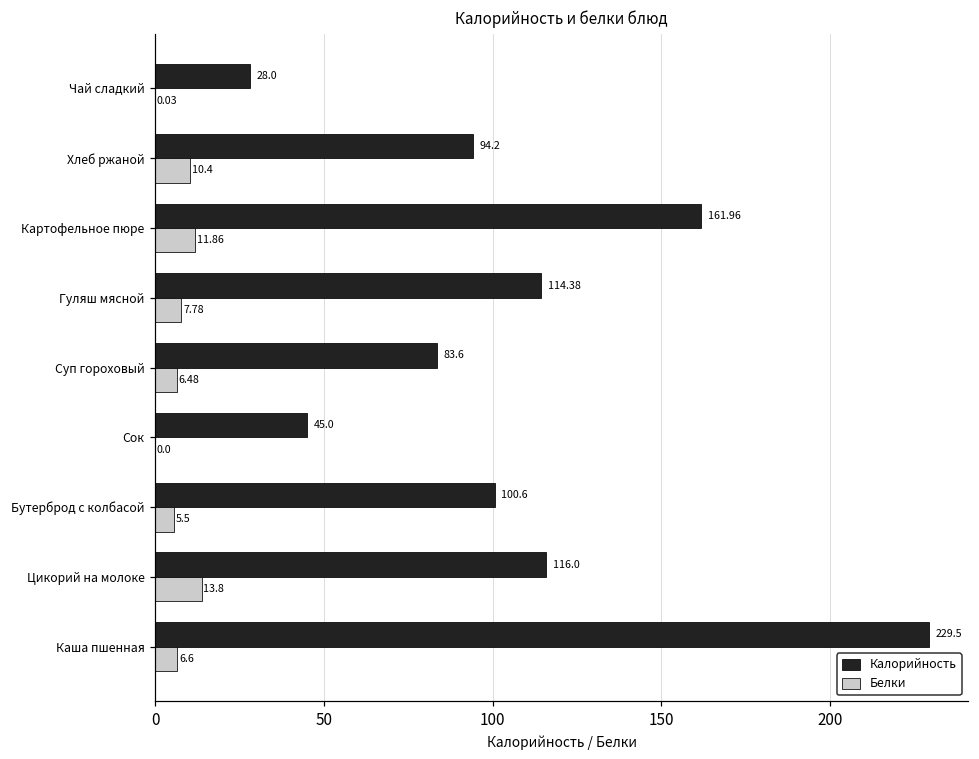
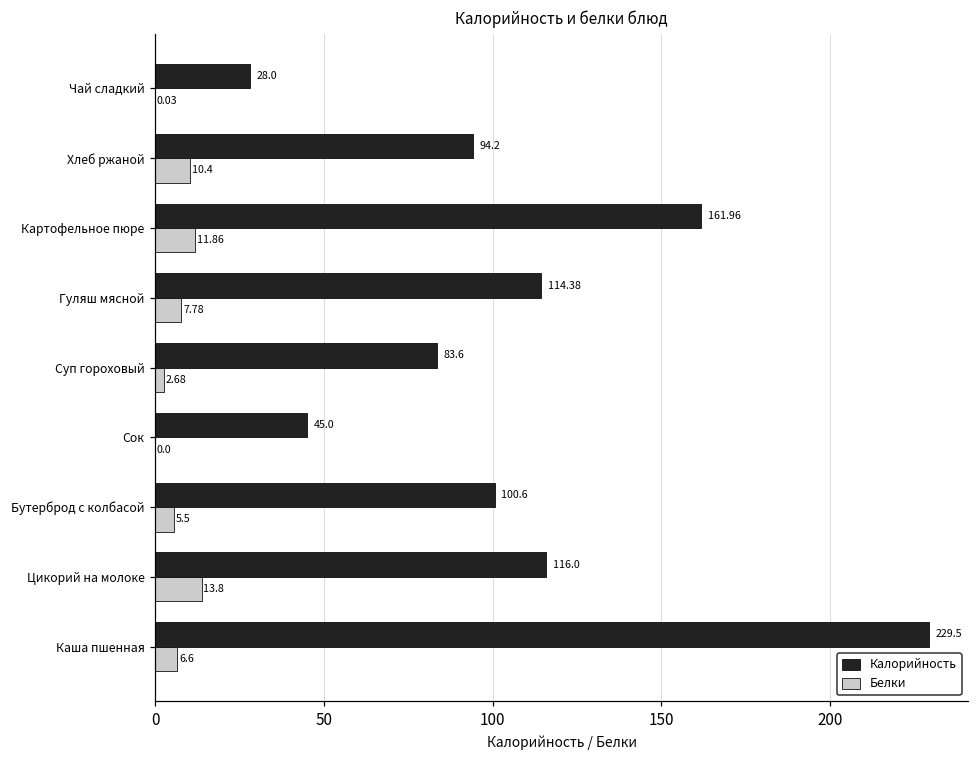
Белки, Суп гороховый: 6.48 -> 2.68
